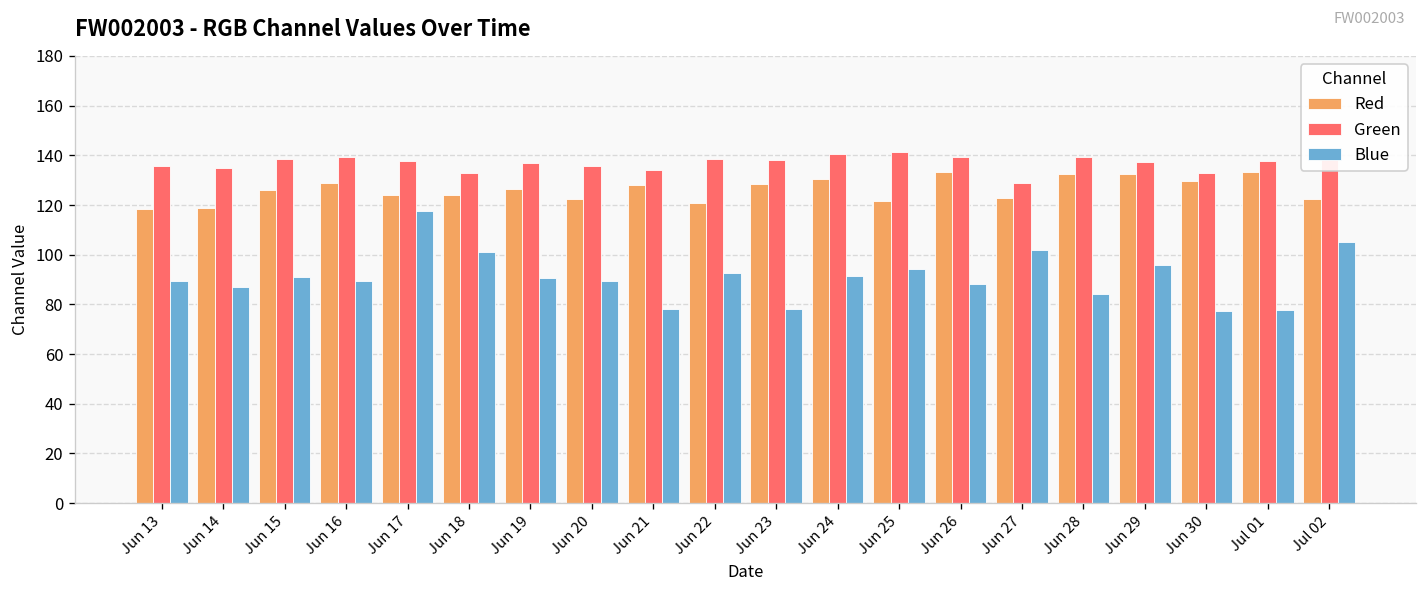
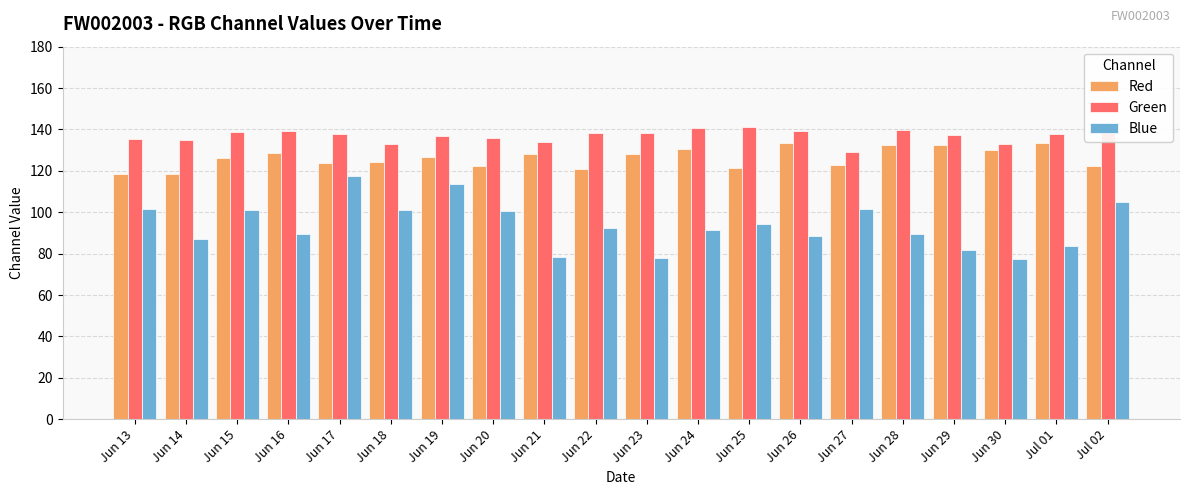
Blue, Jun 13: 89 -> 102
Blue, Jun 15: 91 -> 101
Blue, Jun 19: 91 -> 114
Blue, Jun 20: 89 -> 101
Blue, Jun 28: 84 -> 90
Blue, Jun 29: 96 -> 82
Blue, Jul 01: 78 -> 83
